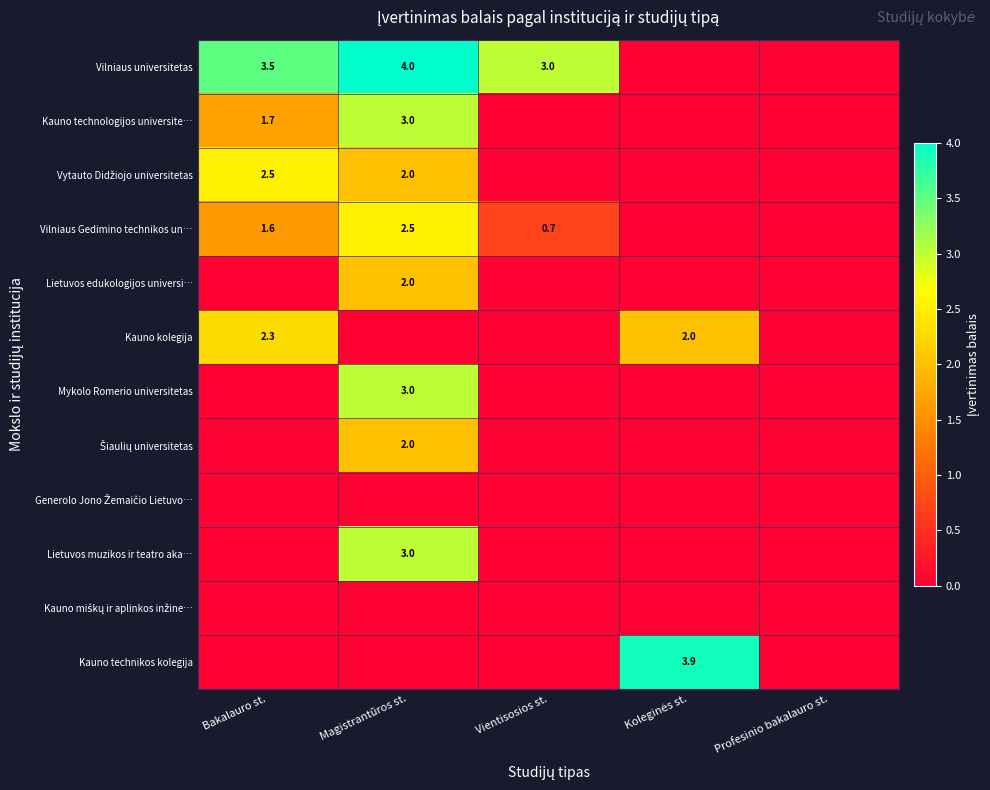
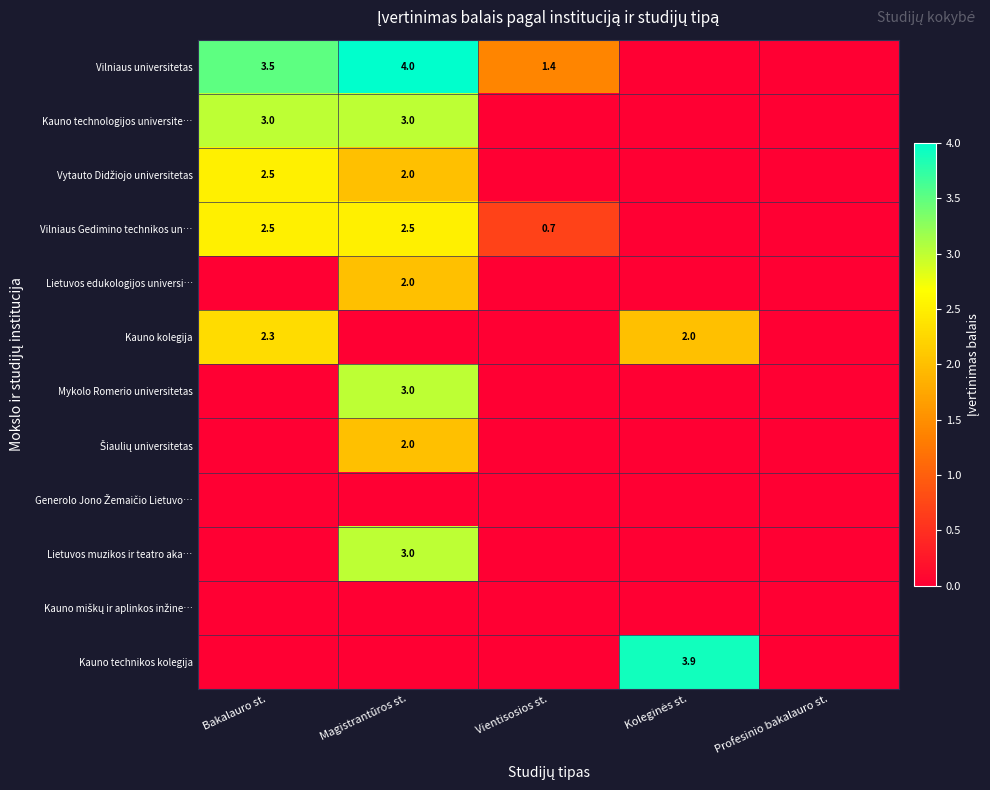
Vilniaus universitetas, Vientisosios st.: 3.0 -> 1.4
Kauno technologijos universite…, Bakalauro st.: 1.7 -> 3.0
Vilniaus Gedimino technikos un…, Bakalauro st.: 1.6 -> 2.5
